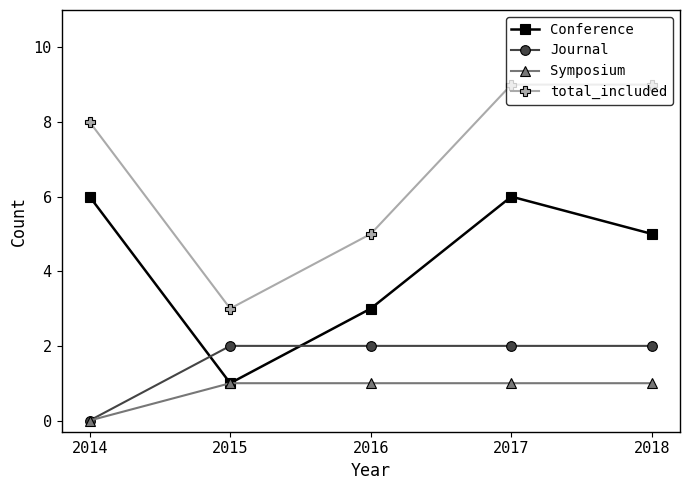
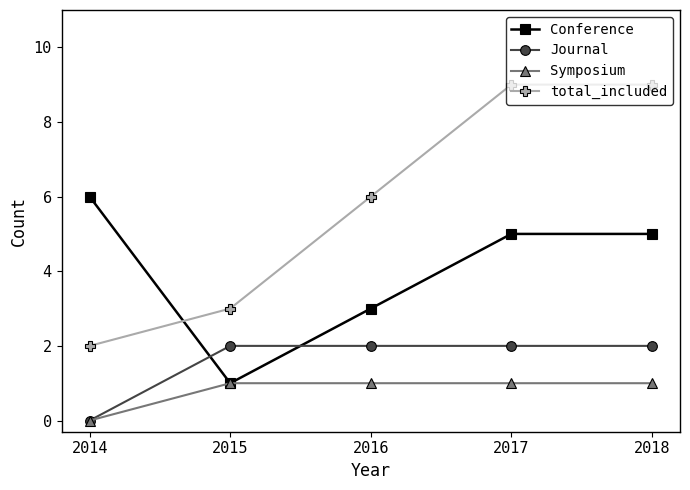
total_included, 2014: 8 -> 2
total_included, 2016: 5 -> 6
Conference, 2017: 6 -> 5
